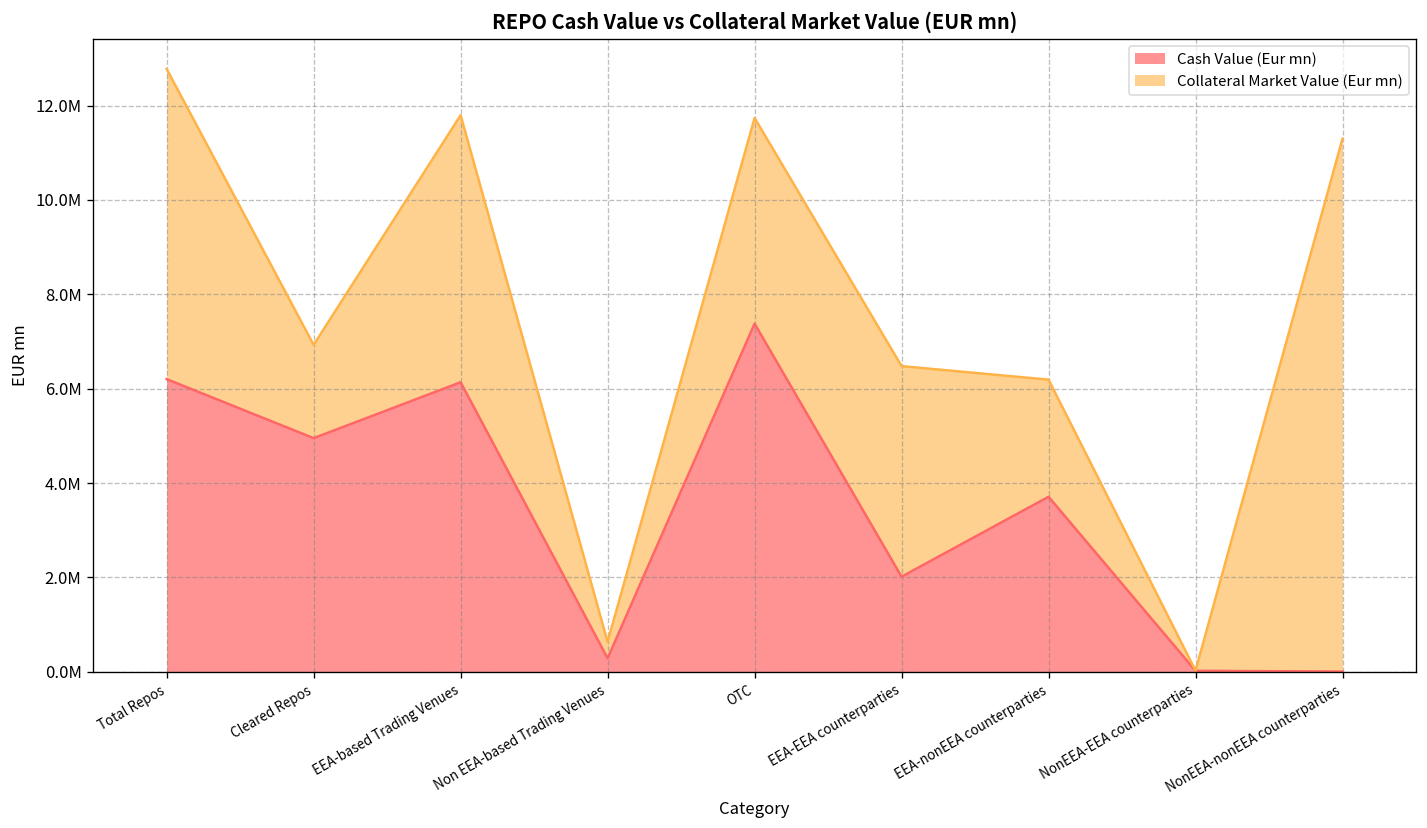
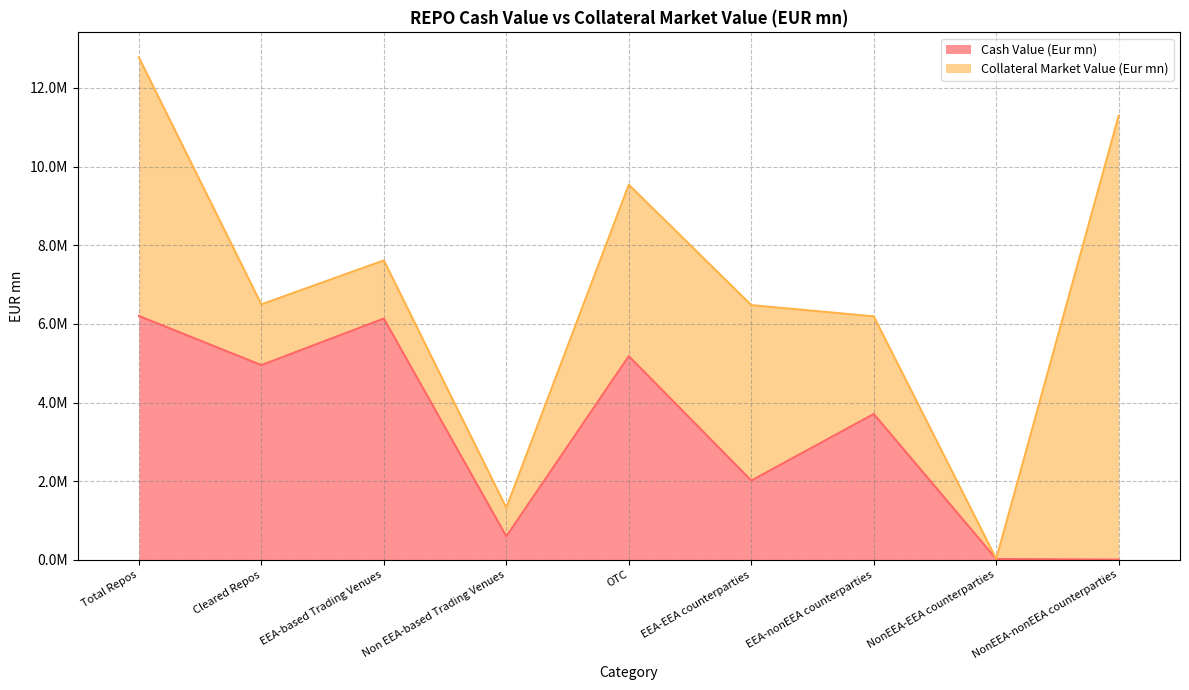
Collateral Market Value (Eur mn), Cleared Repos: 2000000 -> 1500000
Collateral Market Value (Eur mn), EEA-based Trading Venues: 5700000 -> 1500000
Cash Value (Eur mn), Non EEA-based Trading Venues: 300000 -> 600000
Collateral Market Value (Eur mn), Non EEA-based Trading Venues: 300000 -> 700000
Cash Value (Eur mn), OTC: 7400000 -> 5200000
